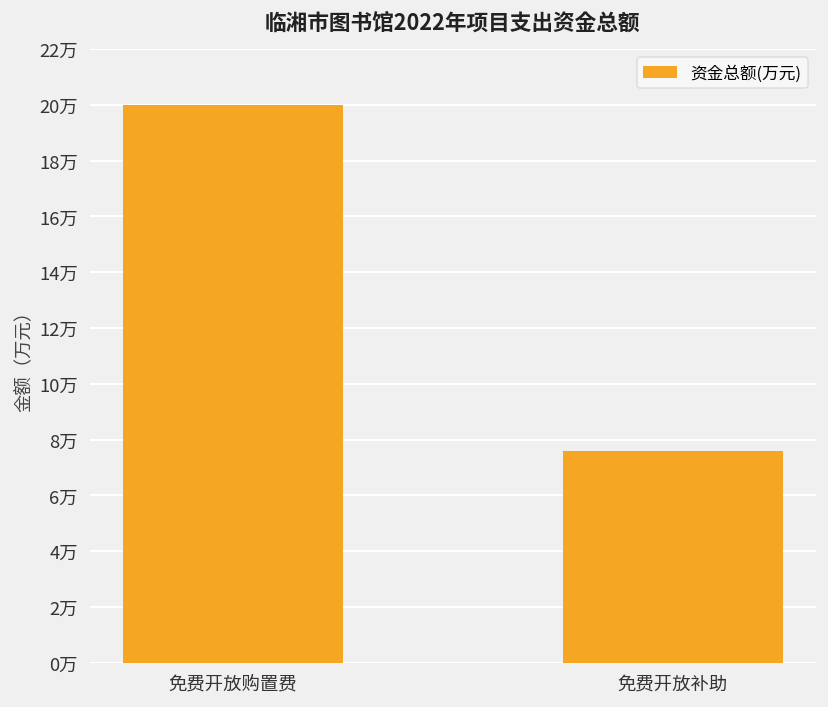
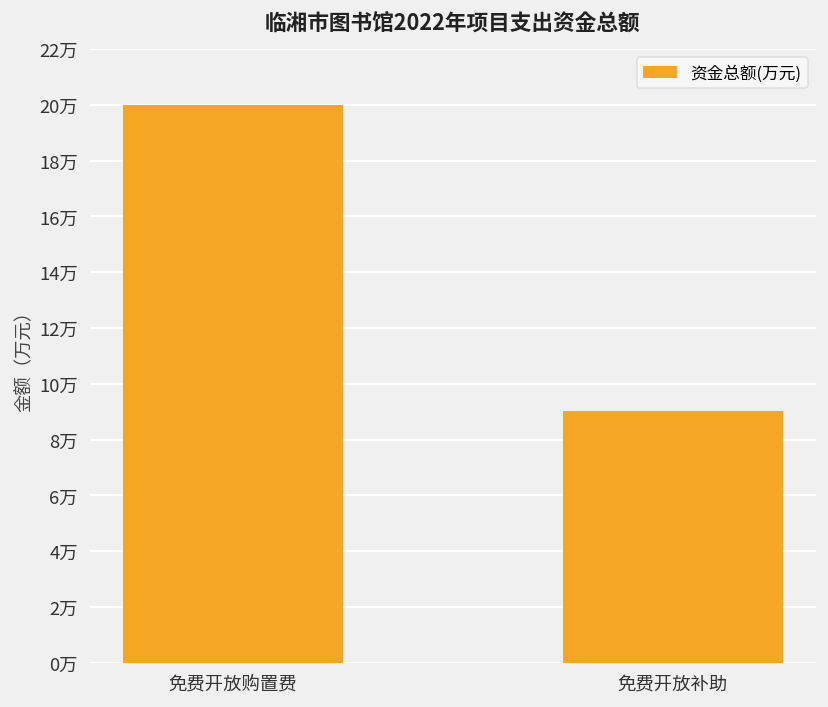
免费开放补助: 7.6万 -> 9.0万
